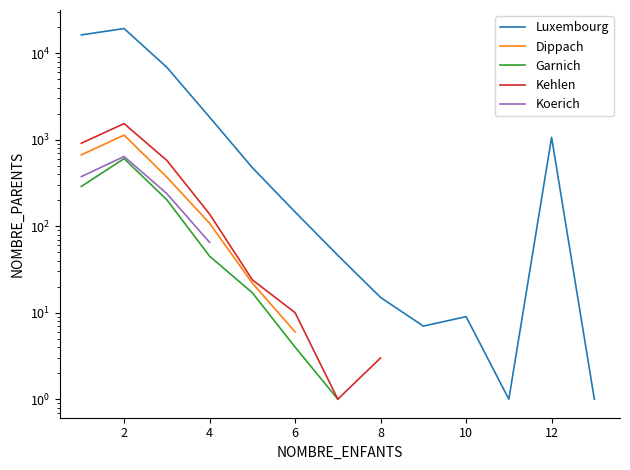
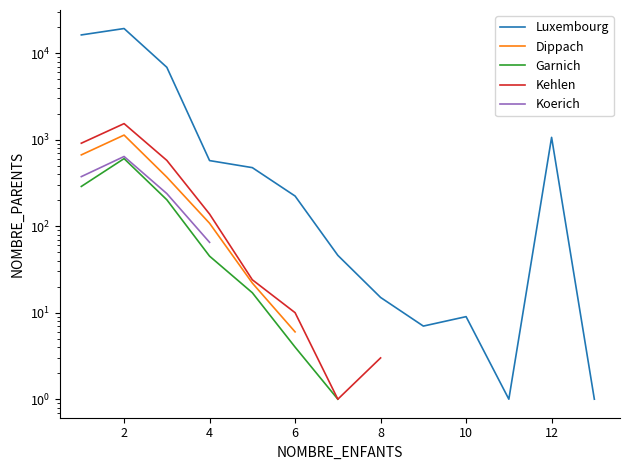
Luxembourg, 4: 1800 -> 600
Luxembourg, 6: 150 -> 220
